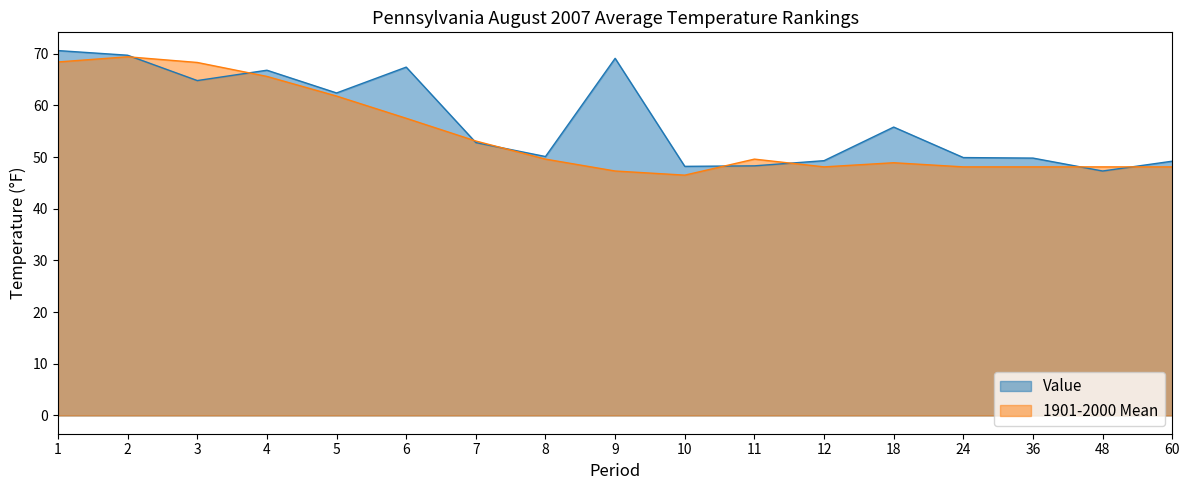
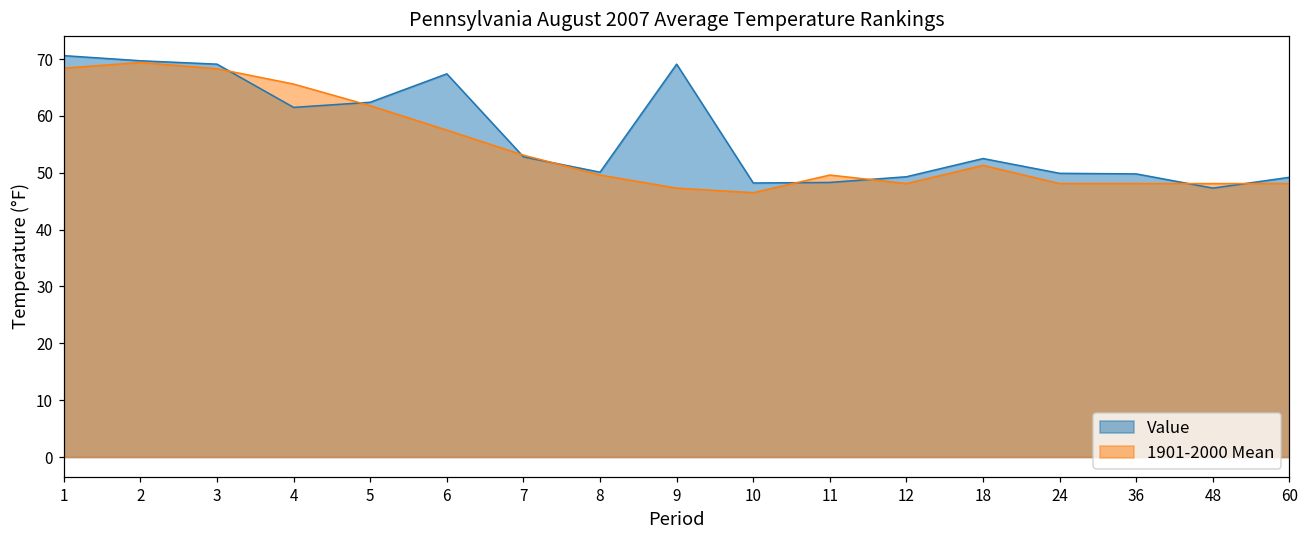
Value, 3: 65 -> 69
Value, 4: 67 -> 62
Value, 18: 56 -> 53
1901-2000 Mean, 18: 49 -> 51
